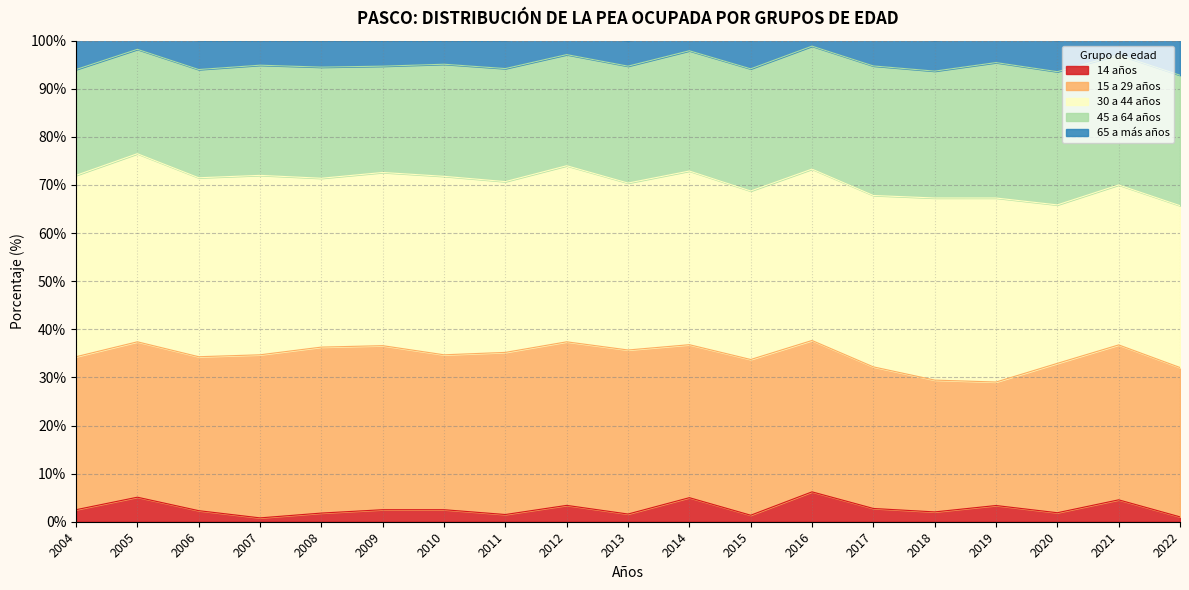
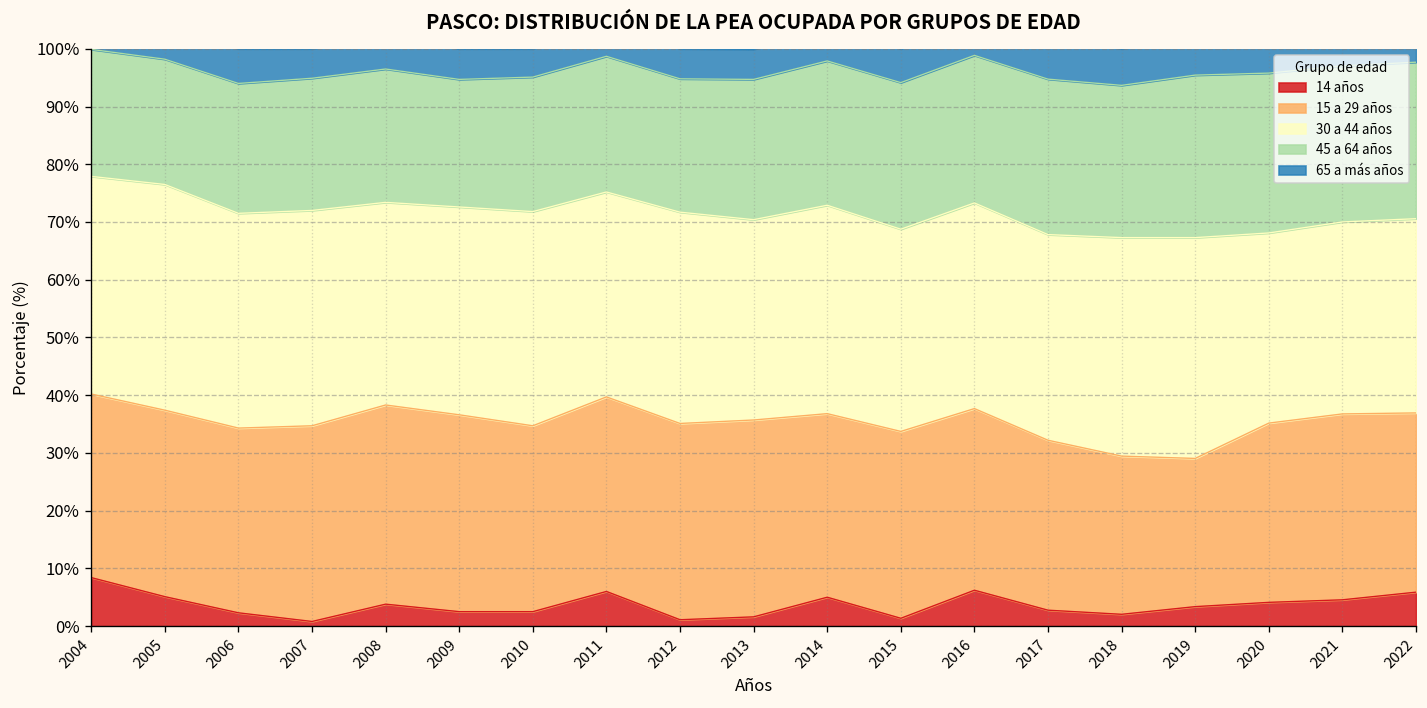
14 años, 2004: 3% -> 8%
14 años, 2008: 2% -> 4%
14 años, 2011: 2% -> 6%
14 años, 2012: 3% -> 1%
14 años, 2020: 2% -> 4%
14 años, 2022: 1% -> 6%
